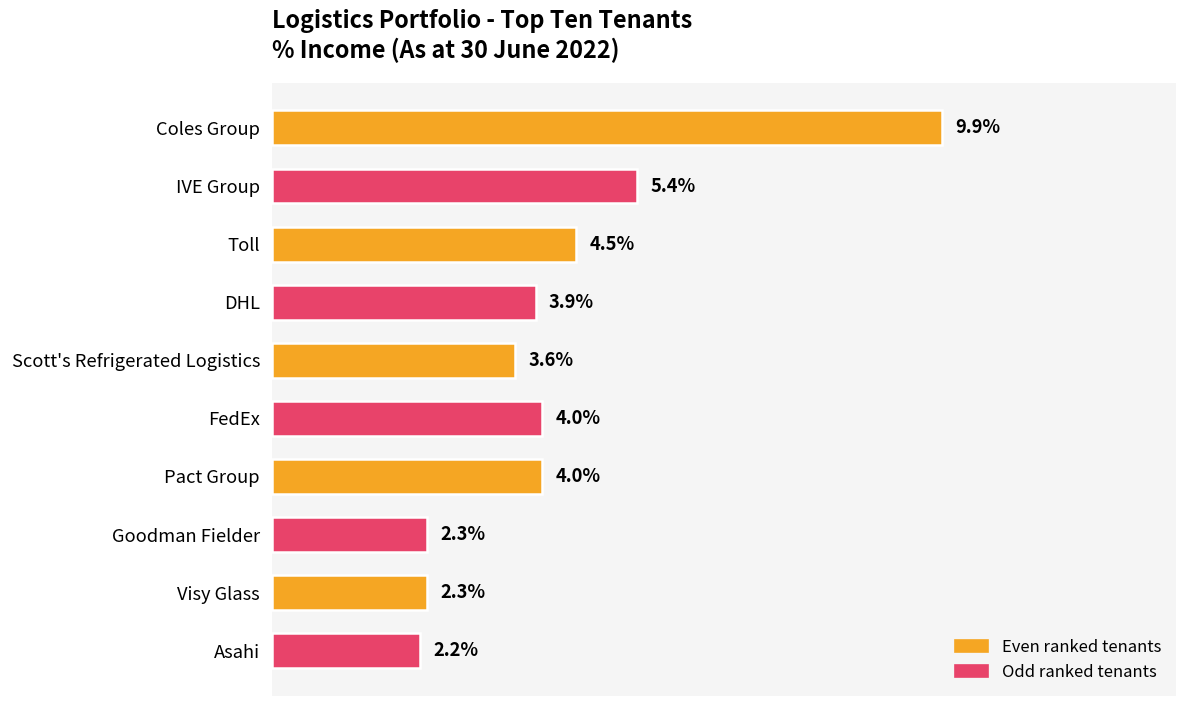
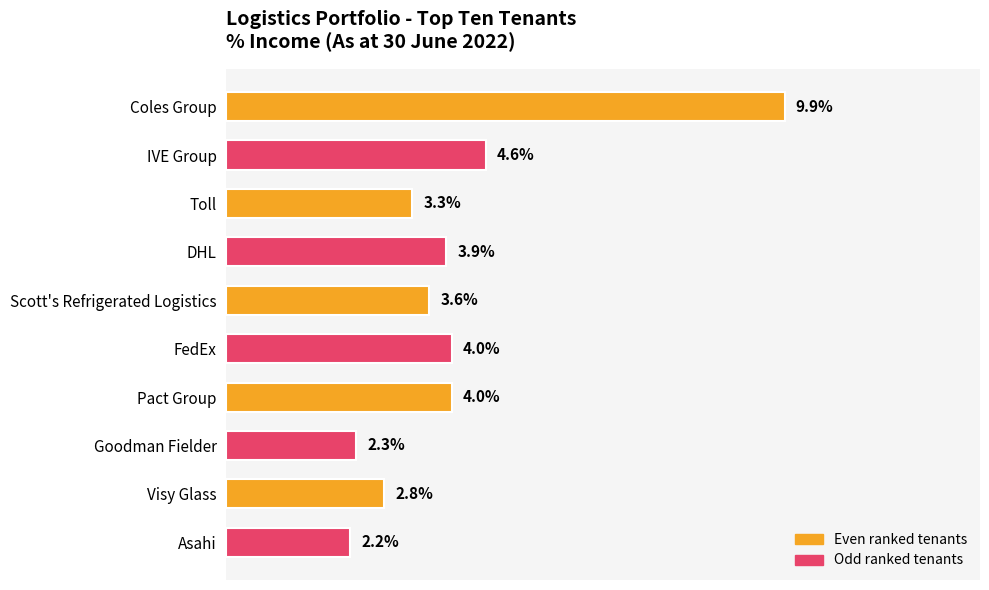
IVE Group: 5.4% -> 4.6%
Toll: 4.5% -> 3.3%
Visy Glass: 2.3% -> 2.8%
